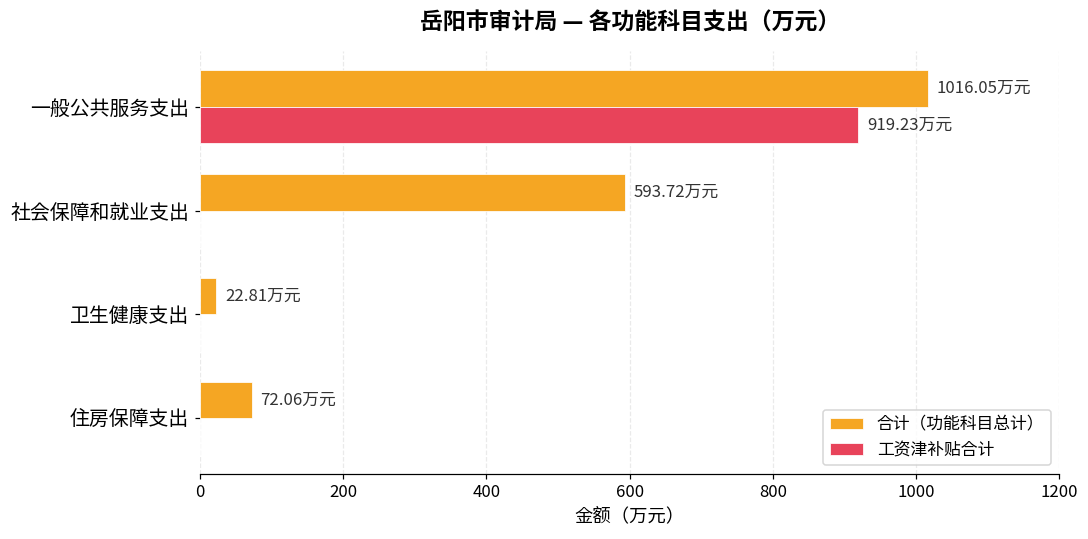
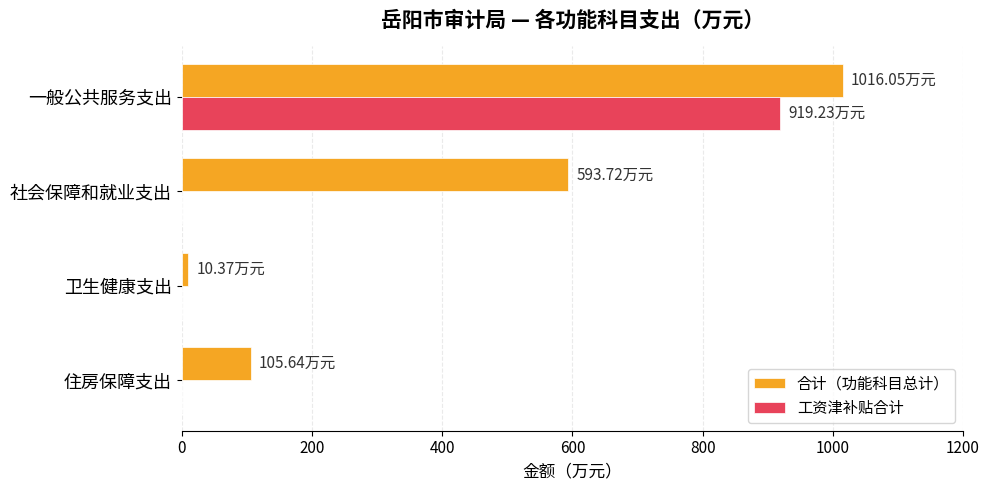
合计（功能科目总计）, 卫生健康支出: 22.81 -> 10.37
合计（功能科目总计）, 住房保障支出: 72.06 -> 105.64
